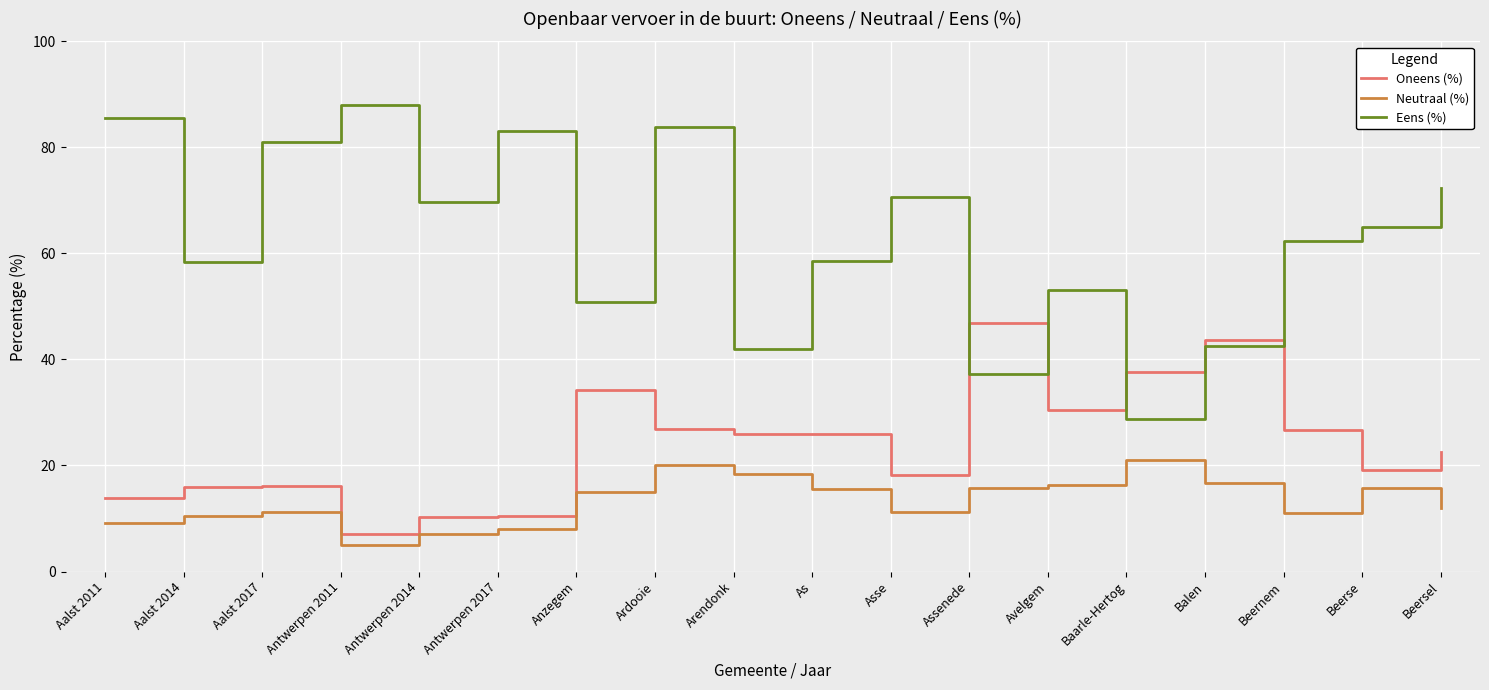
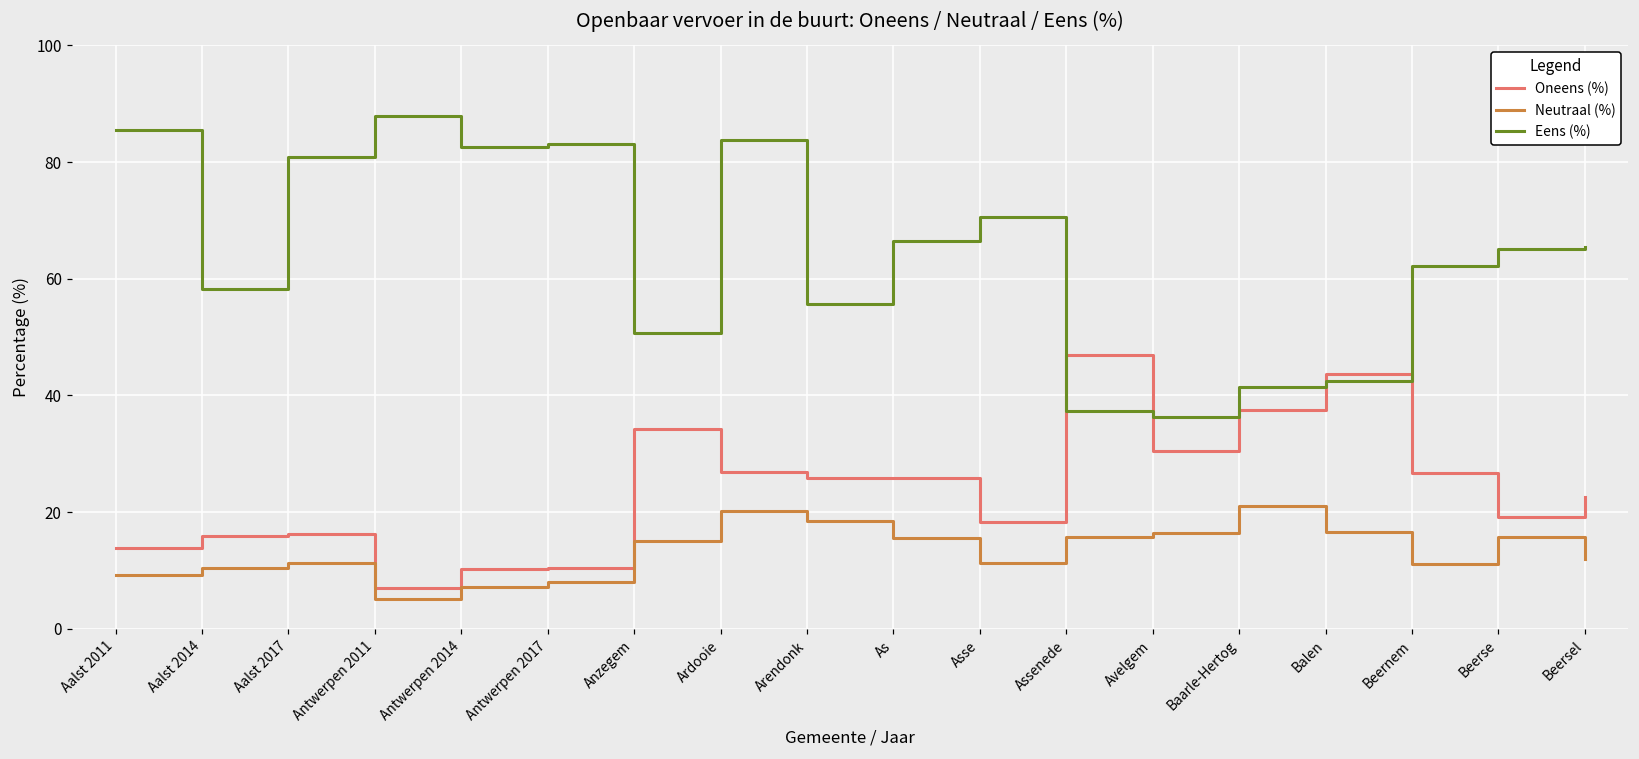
Eens (%), Antwerpen 2014: 70 -> 83
Eens (%), Arendonk: 42 -> 56
Eens (%), As: 58 -> 66
Eens (%), Avelgem: 53 -> 36
Eens (%), Baarle-Hertog: 29 -> 41
Eens (%), Beersel: 72 -> 66
